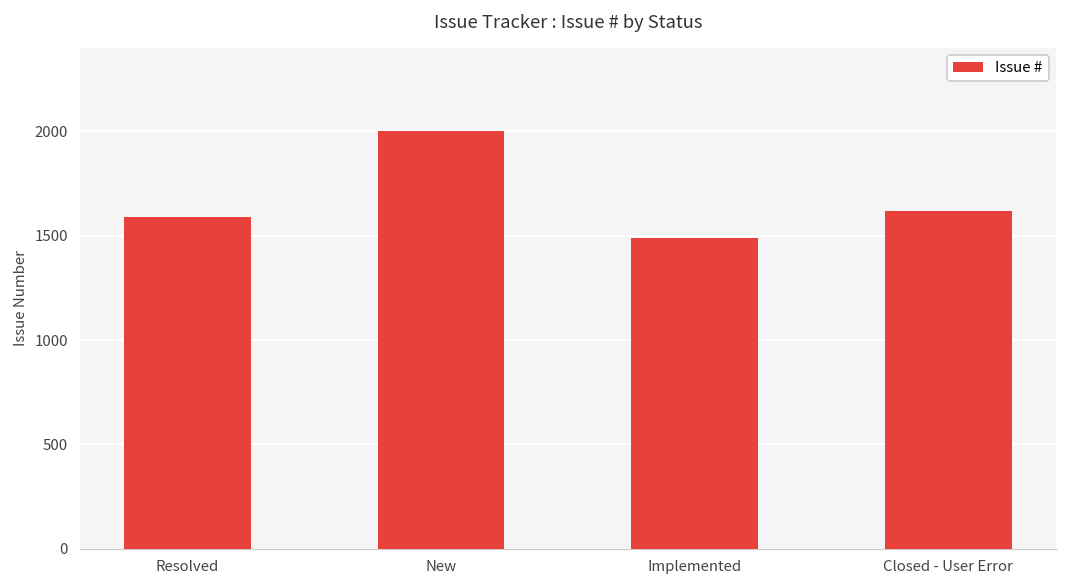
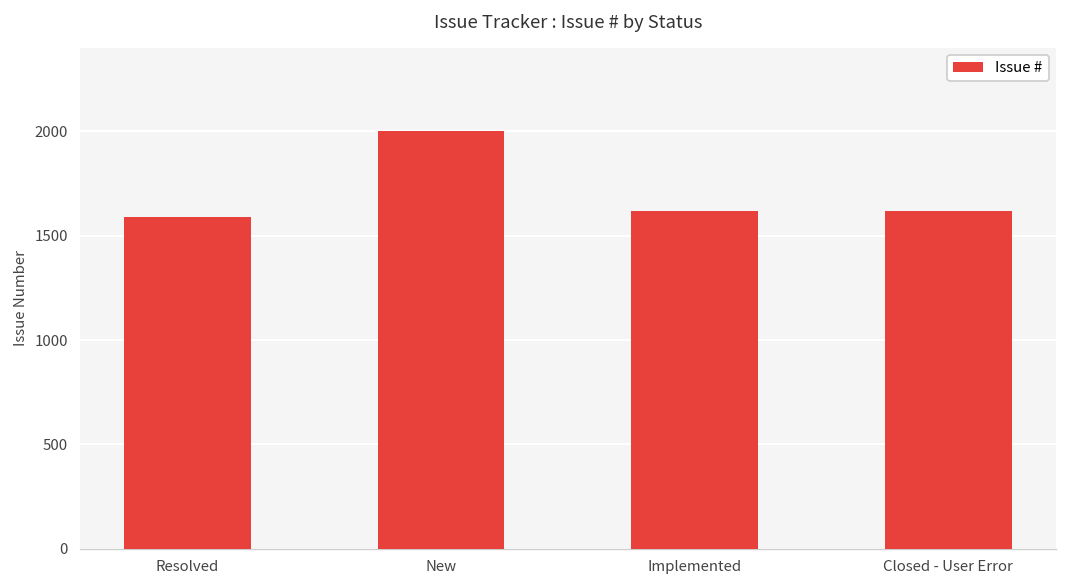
Implemented: 1490 -> 1620
